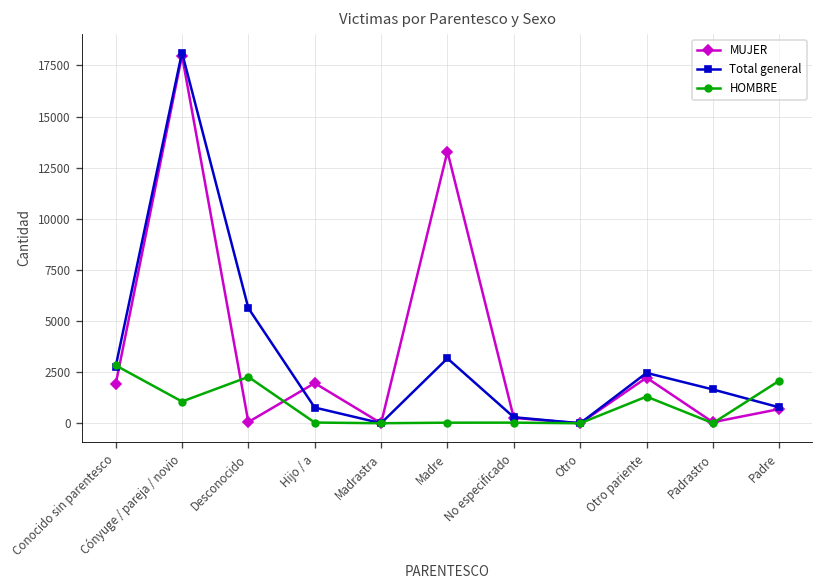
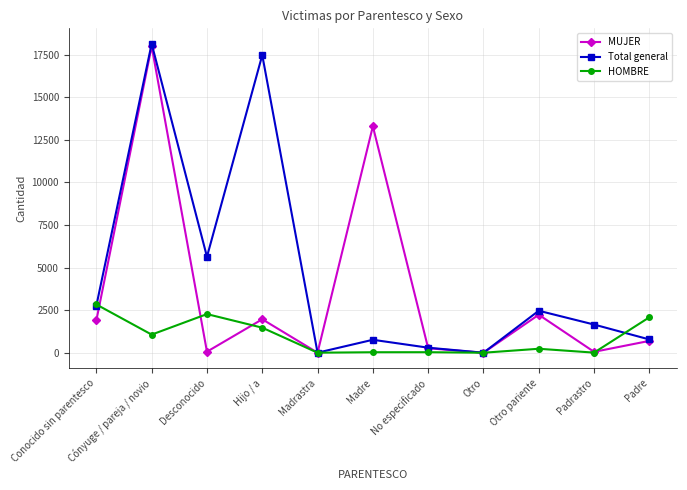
Total general, Hijo / a: 800 -> 17500
HOMBRE, Hijo / a: 0 -> 1500
Total general, Madre: 3200 -> 800
HOMBRE, Otro pariente: 1300 -> 200
